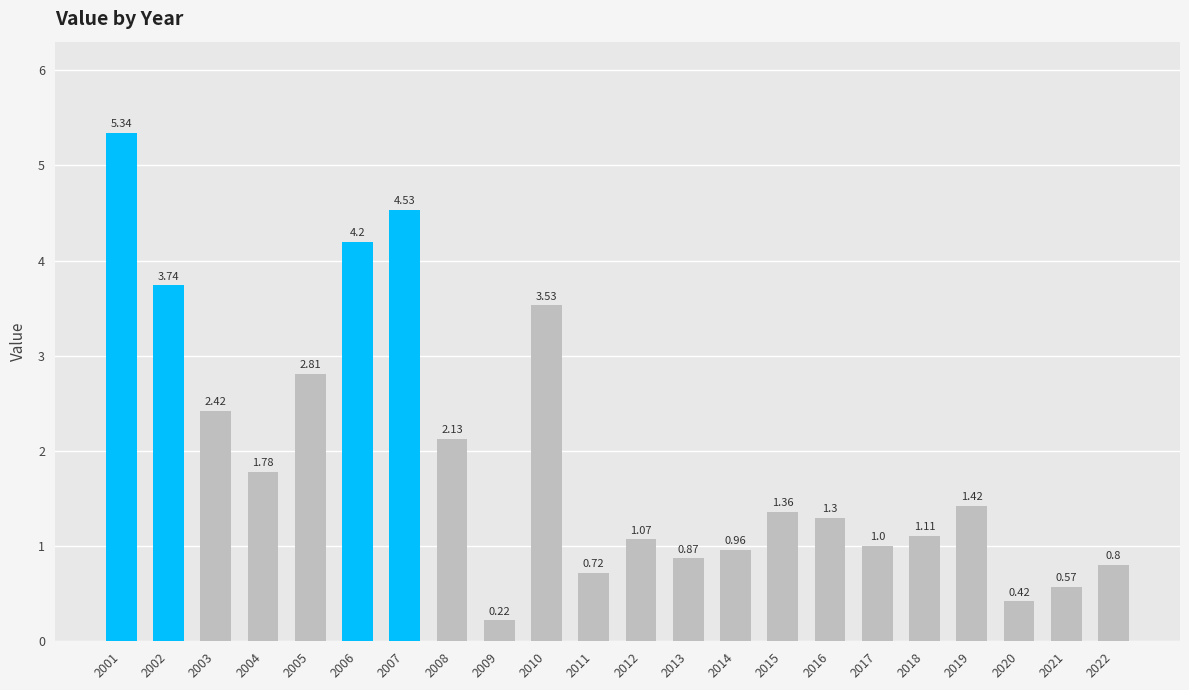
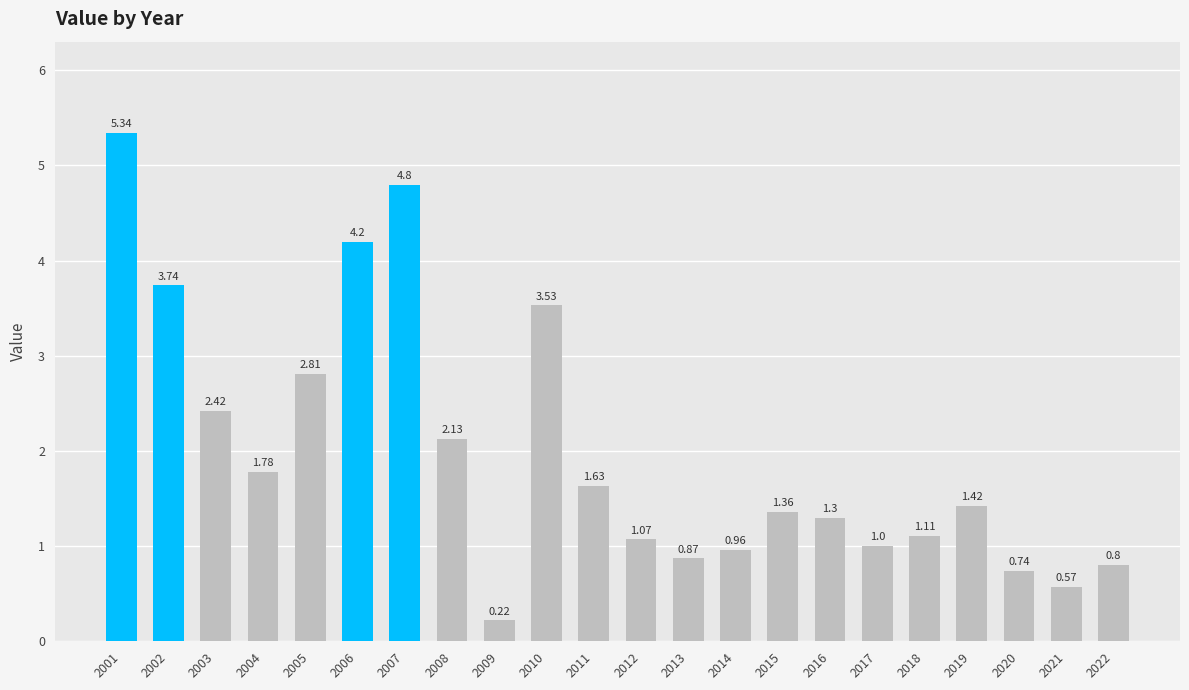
2007: 4.53 -> 4.8
2011: 0.72 -> 1.63
2020: 0.42 -> 0.74
